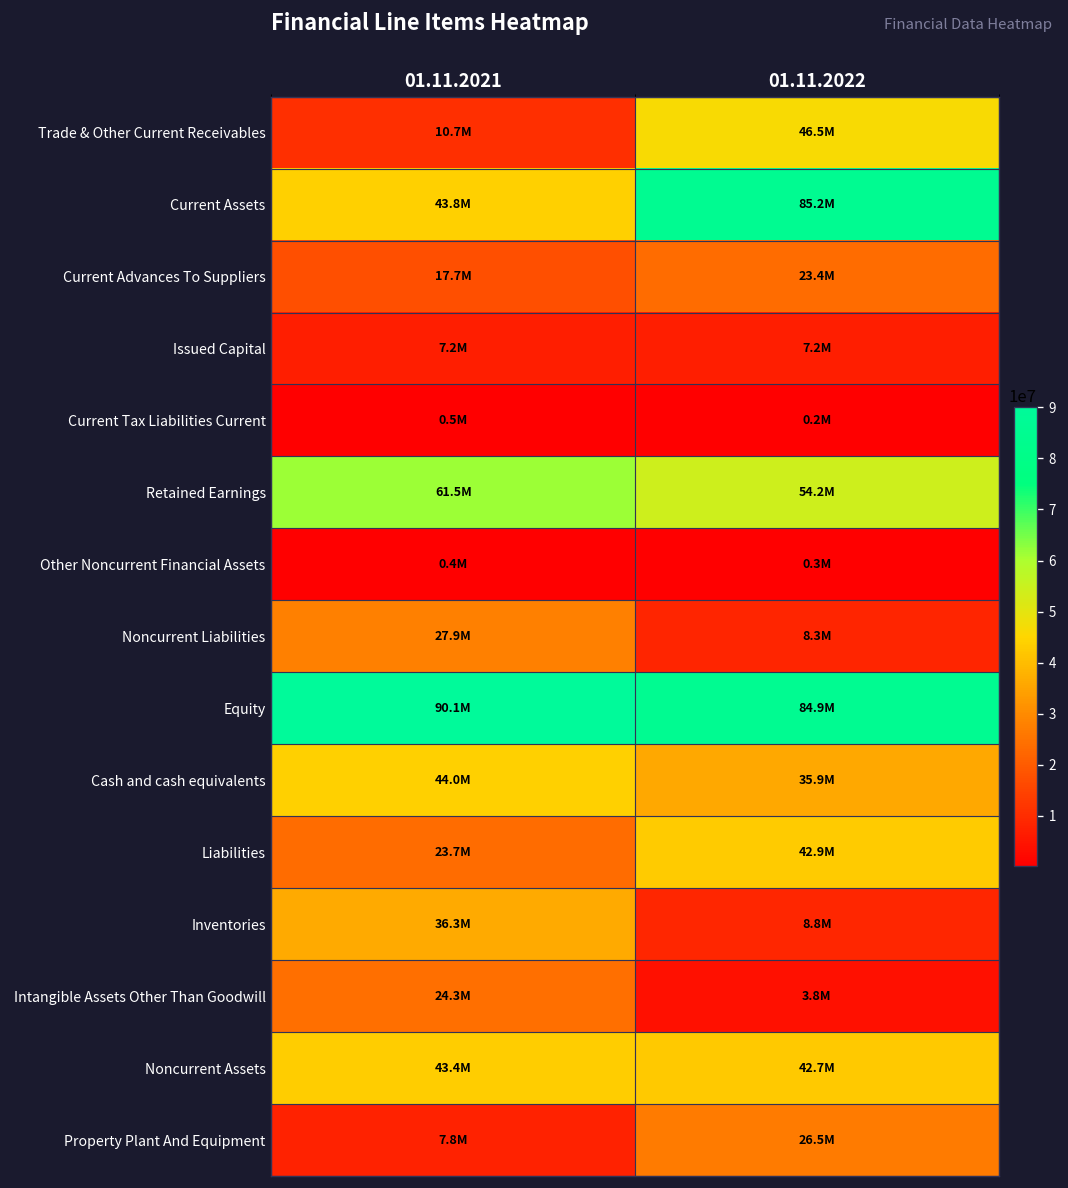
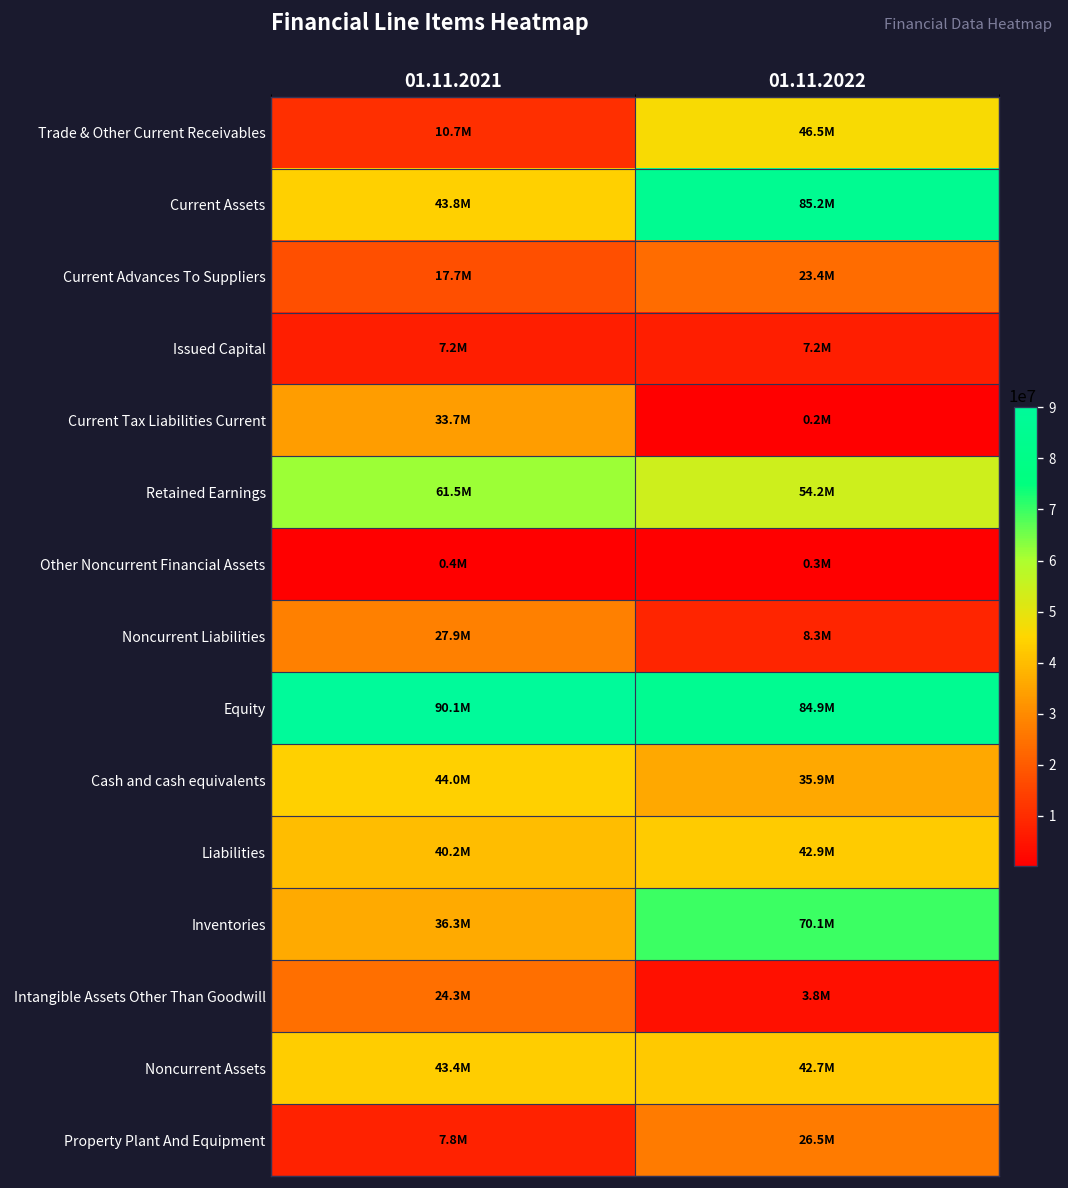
Current Tax Liabilities Current, 01.11.2021: 0.5M -> 33.7M
Liabilities, 01.11.2021: 23.7M -> 40.2M
Inventories, 01.11.2022: 8.8M -> 70.1M
